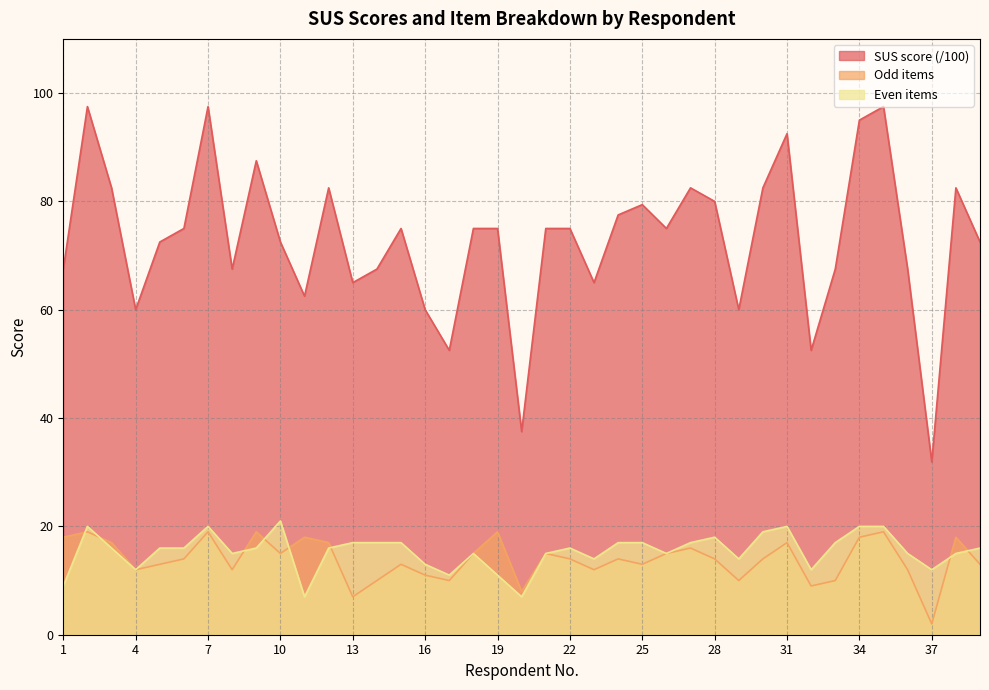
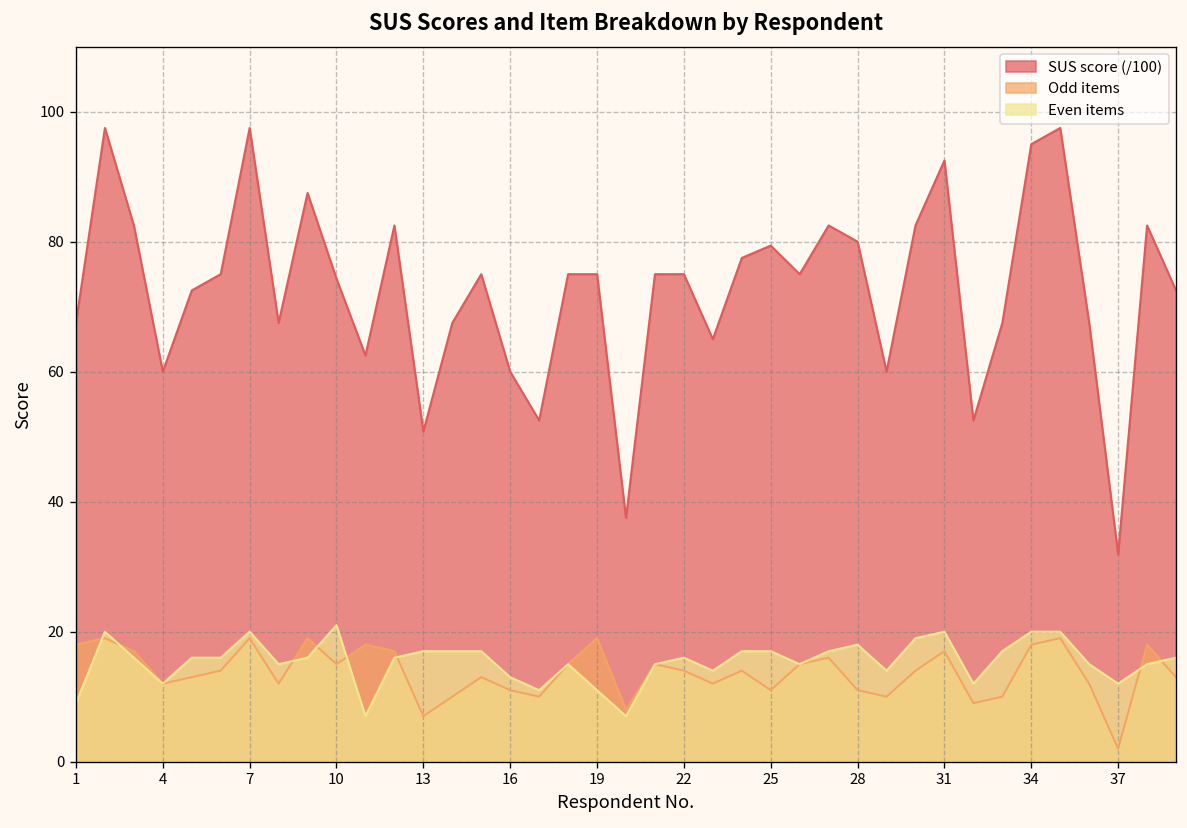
SUS score (/100), 10: 73 -> 74
SUS score (/100), 13: 65 -> 51
Odd items, 25: 13 -> 11
Odd items, 28: 14 -> 11
